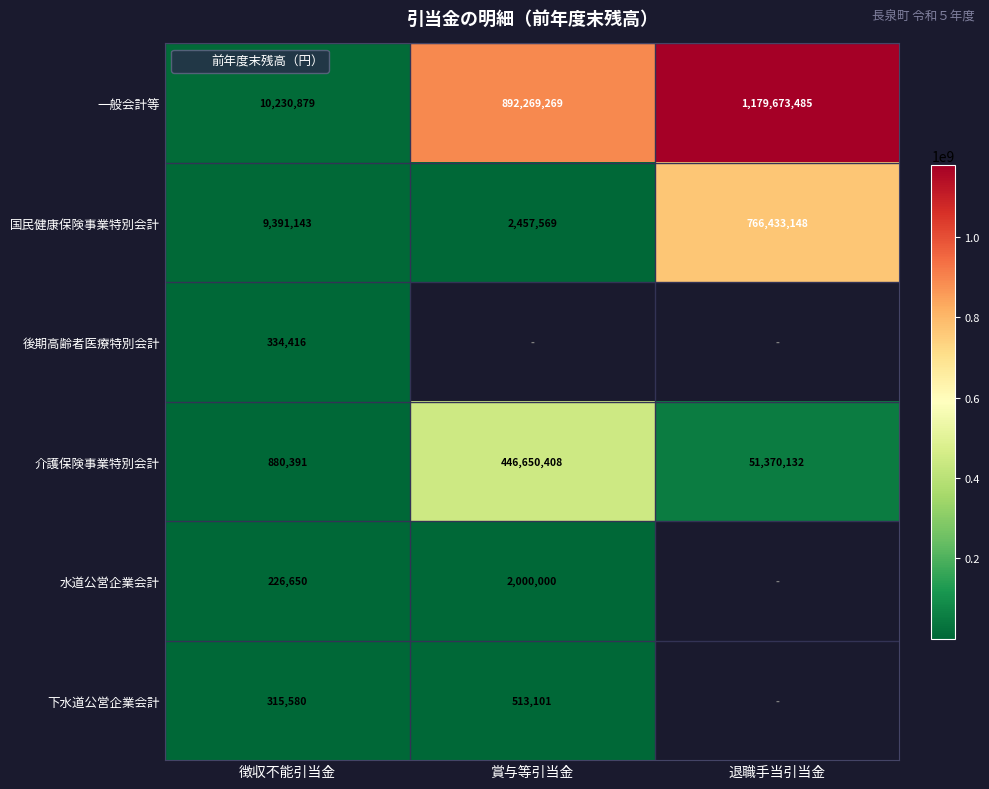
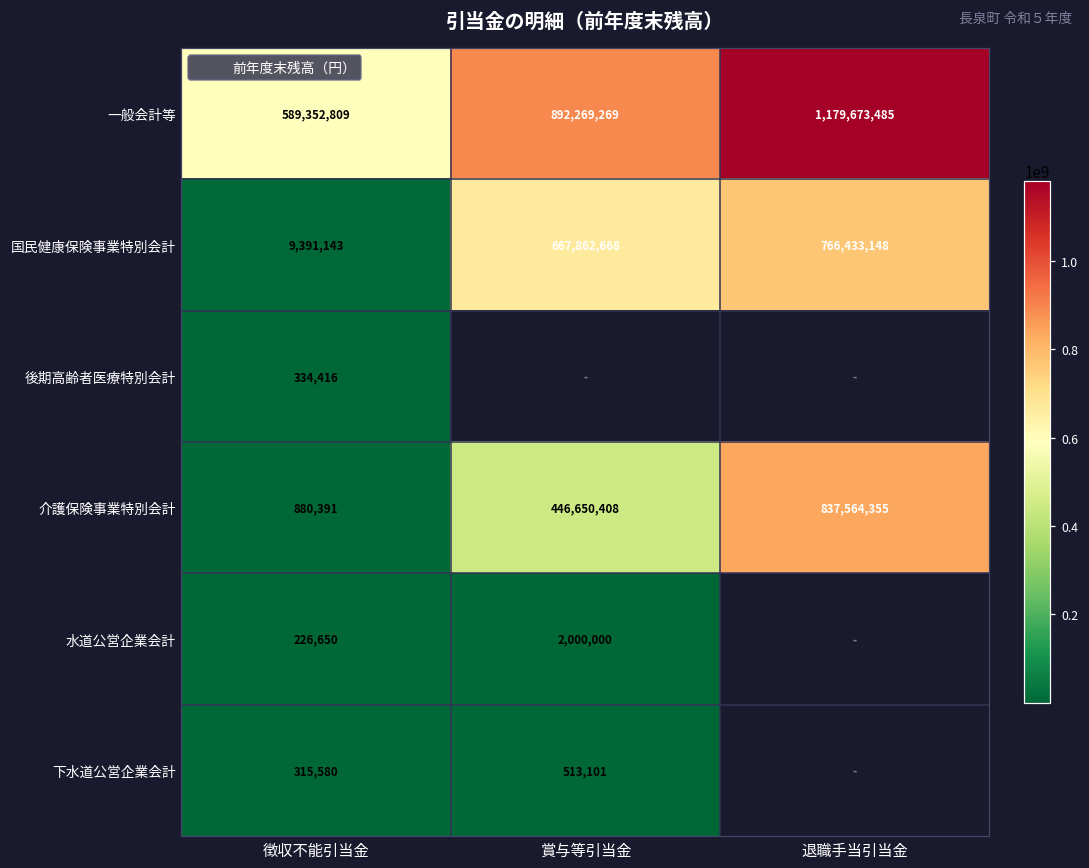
一般会計等, 徴収不能引当金: 10,230,879 -> 589,352,809
国民健康保険事業特別会計, 賞与等引当金: 2,457,569 -> 667,862,668
介護保険事業特別会計, 退職手当引当金: 51,370,132 -> 837,564,355
